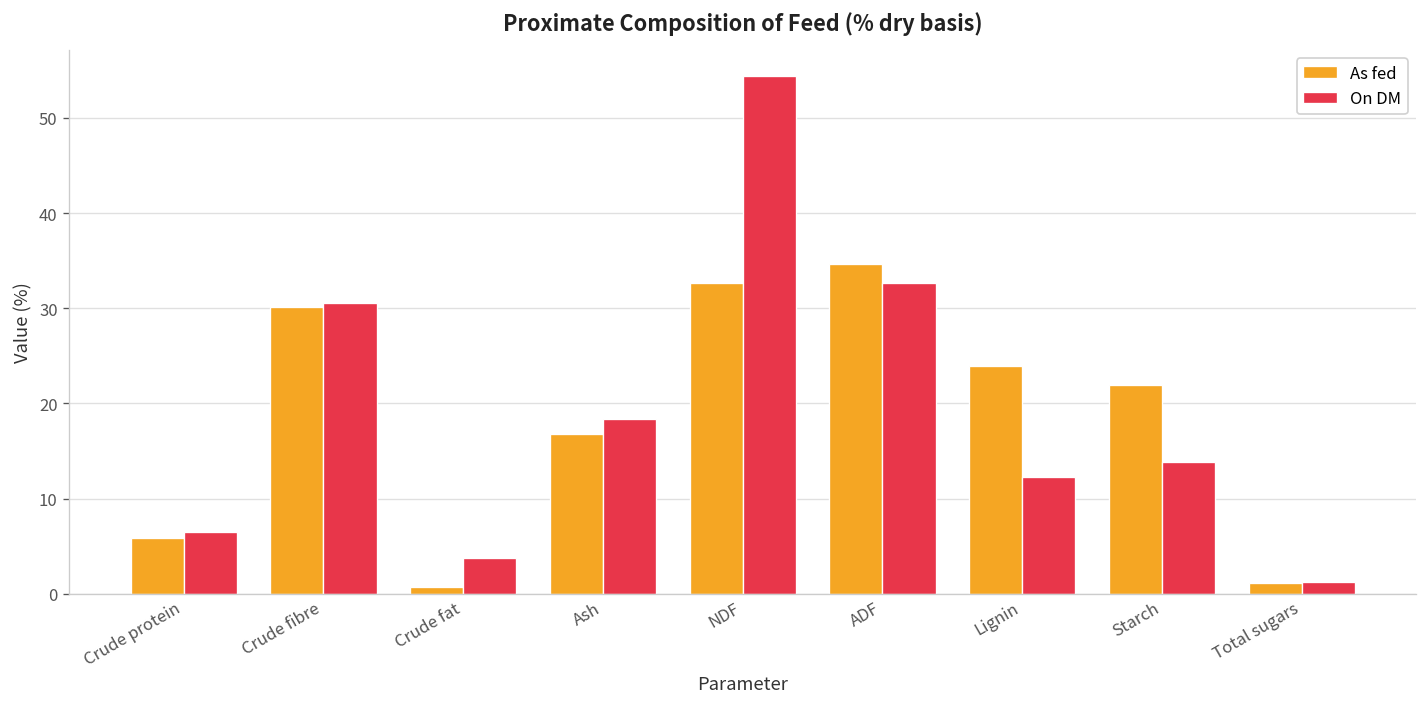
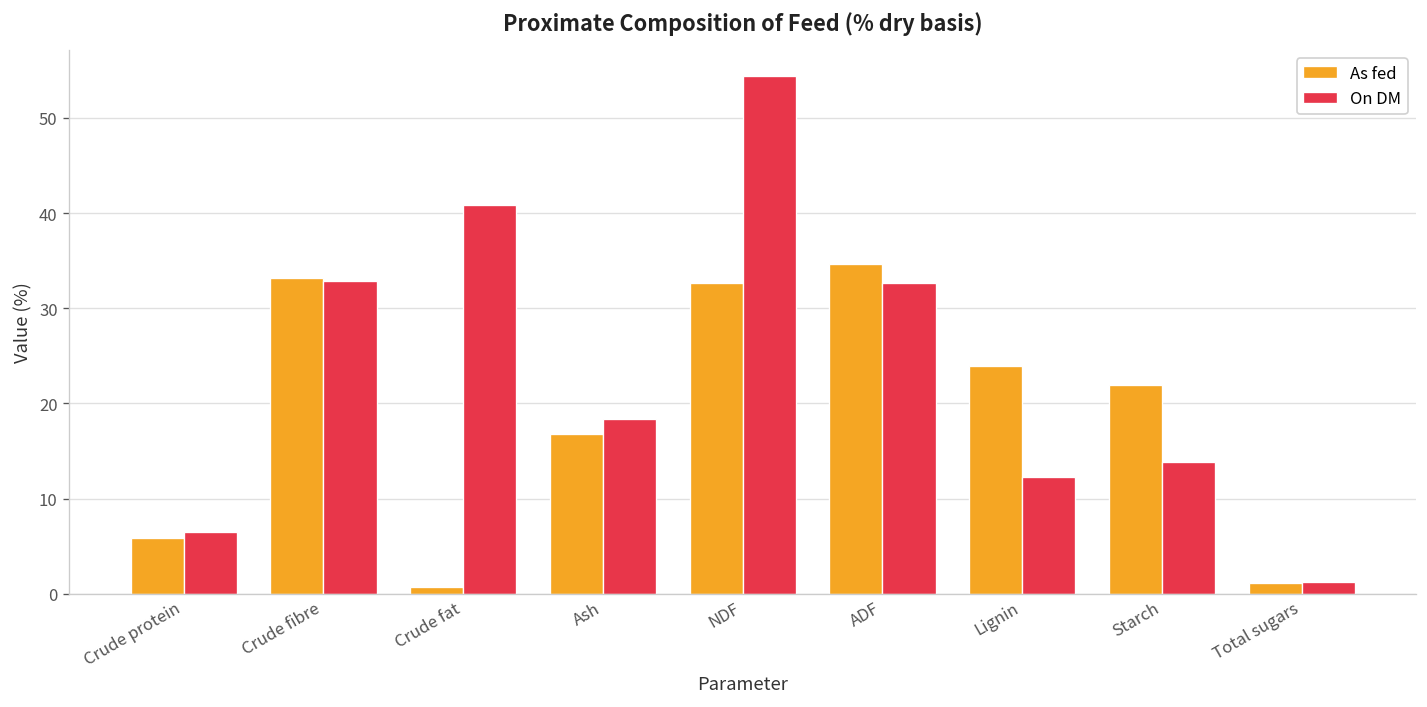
As fed, Crude fibre: 30 -> 33
On DM, Crude fibre: 31 -> 33
On DM, Crude fat: 4 -> 41
